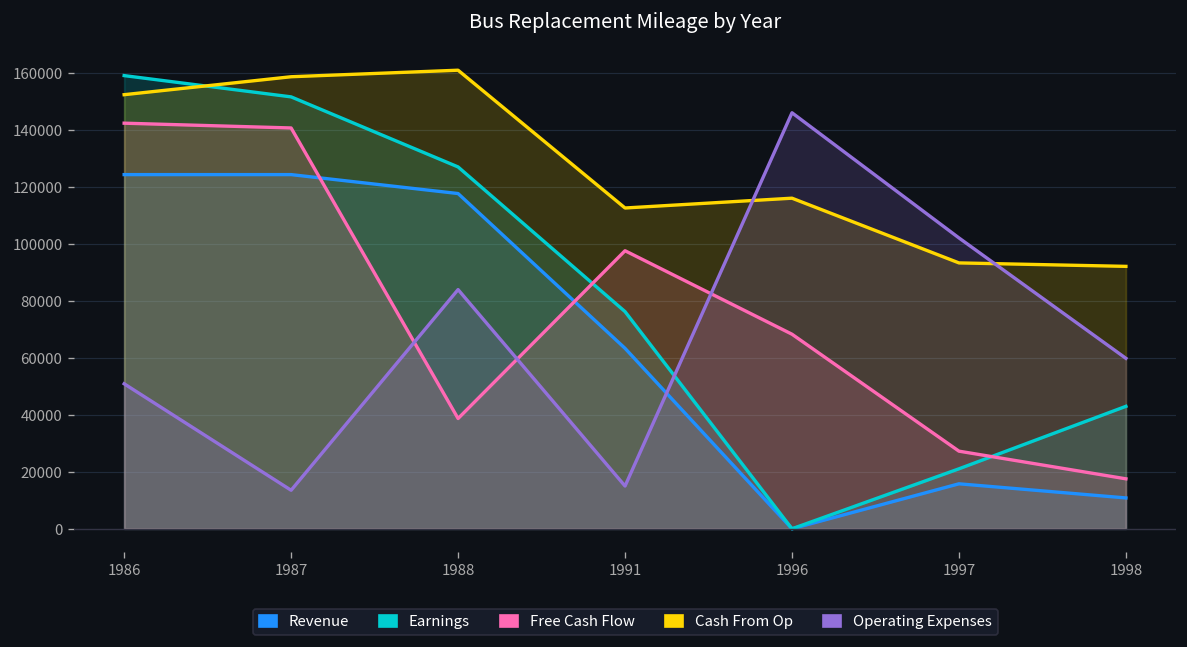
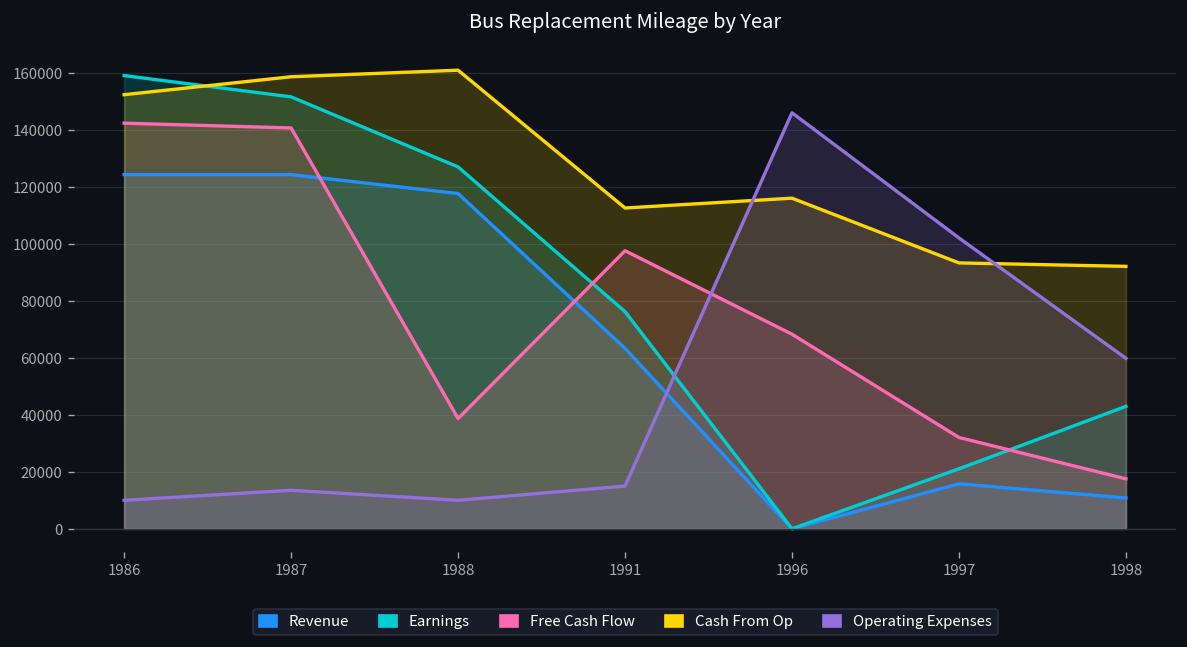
Operating Expenses, 1986: 51000 -> 10000
Operating Expenses, 1988: 84000 -> 10000
Free Cash Flow, 1997: 27000 -> 32000
